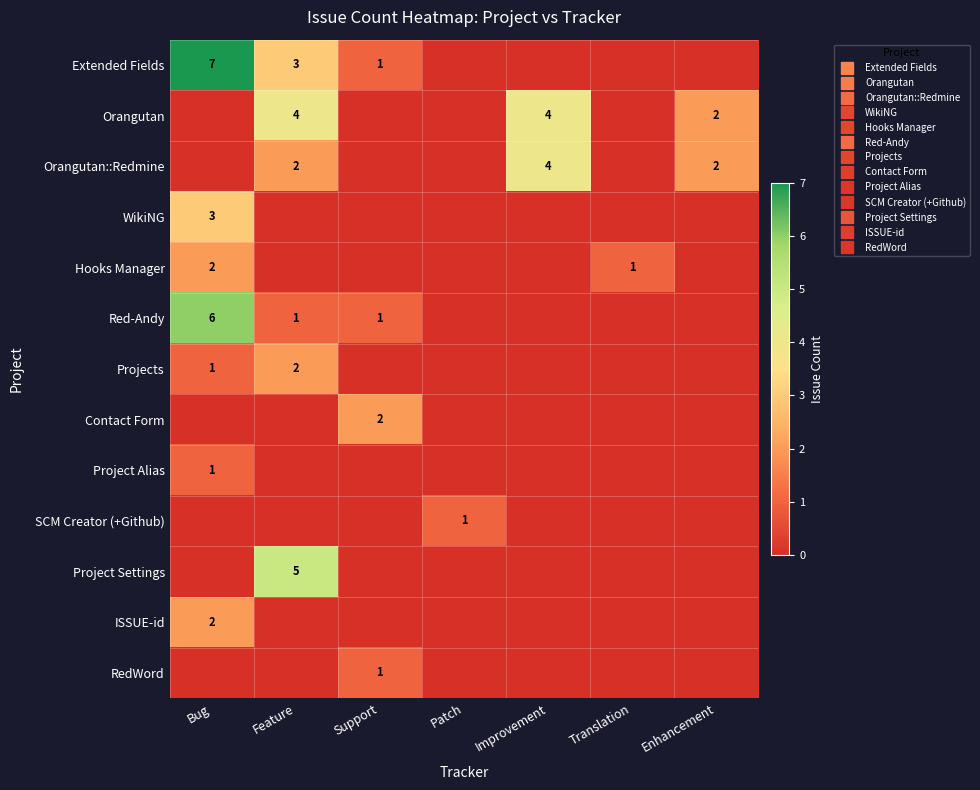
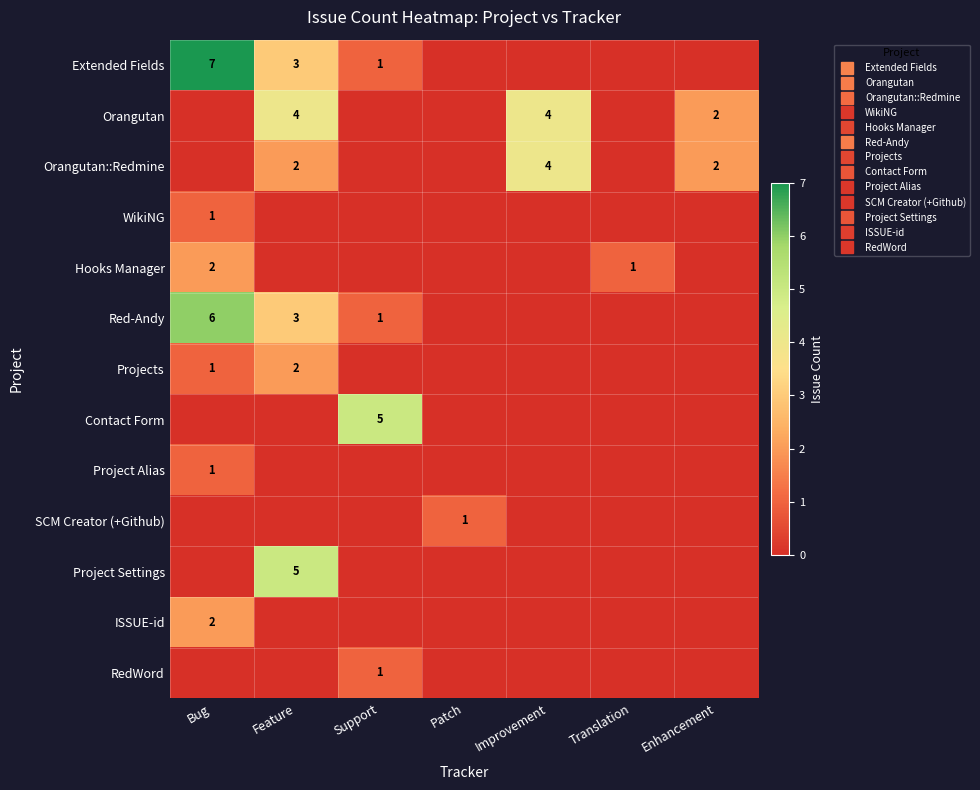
WikiNG, Bug: 3 -> 1
Red-Andy, Feature: 1 -> 3
Contact Form, Support: 2 -> 5
